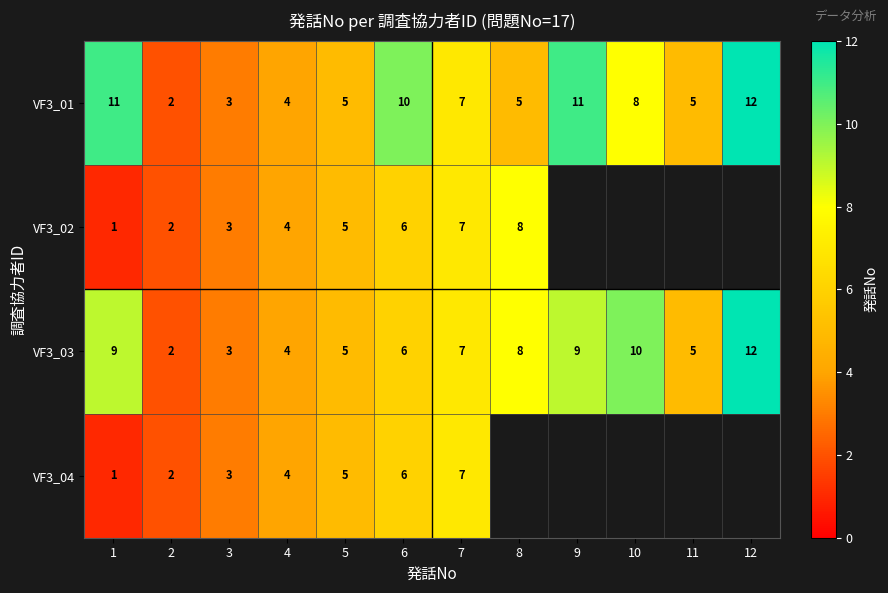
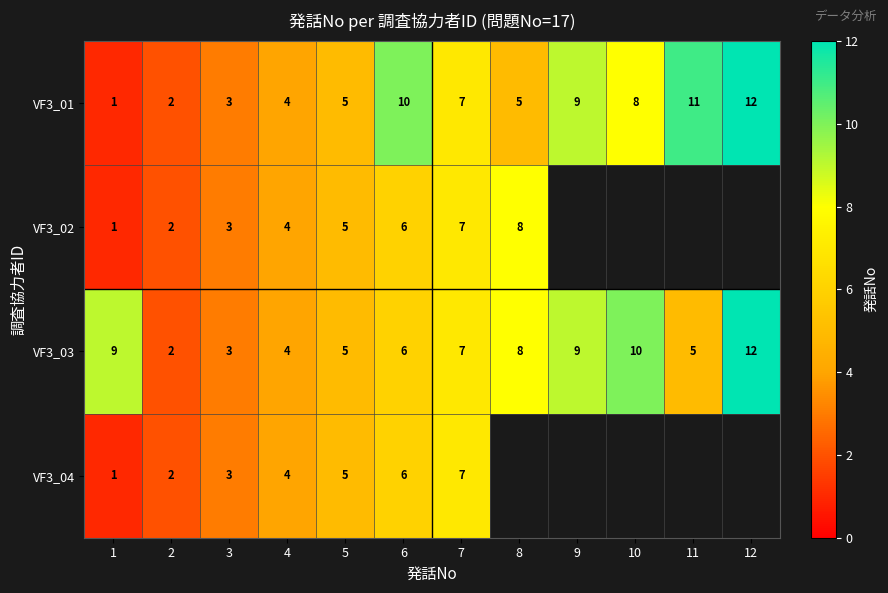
VF3_01, 1: 11 -> 1
VF3_01, 9: 11 -> 9
VF3_01, 11: 5 -> 11
